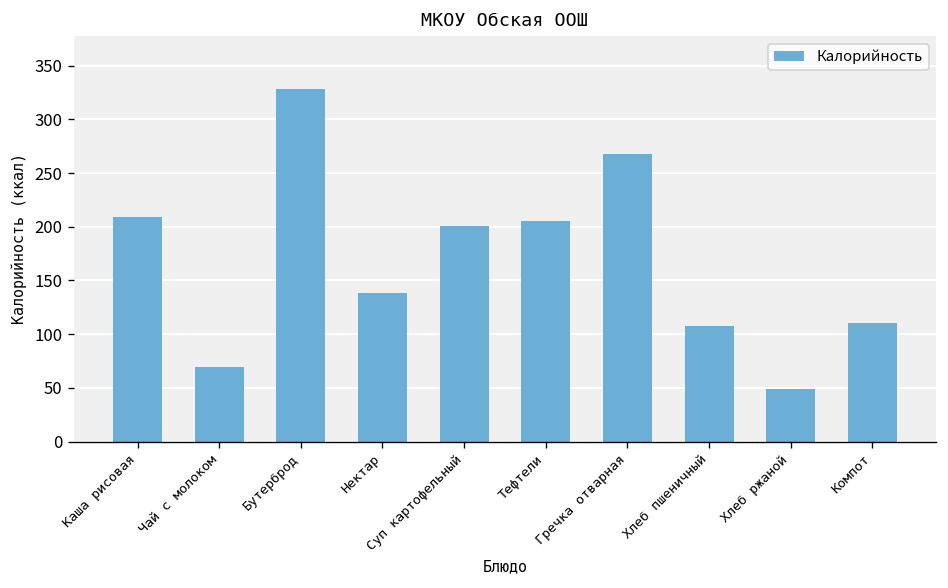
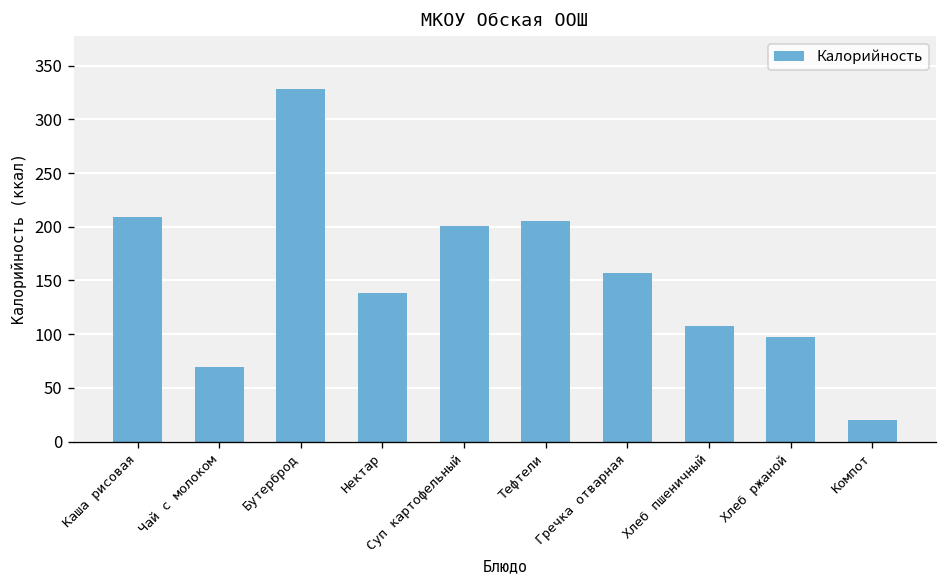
Гречка отварная: 270 -> 160
Хлеб ржаной: 50 -> 100
Компот: 110 -> 20
